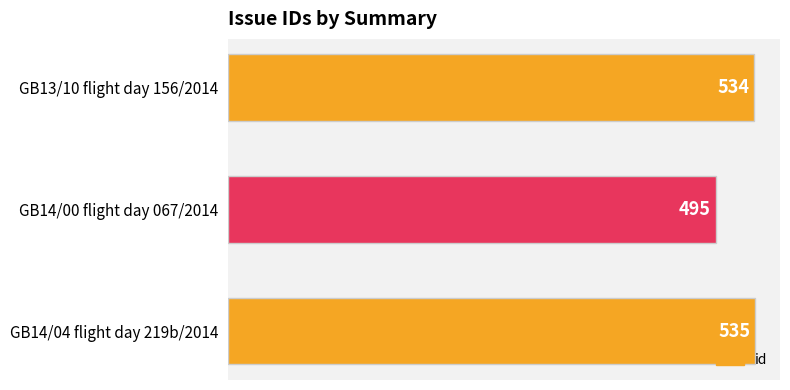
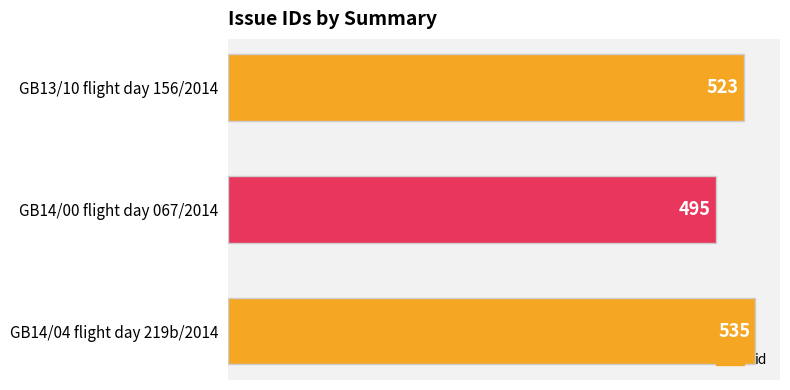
GB13/10 flight day 156/2014: 534 -> 523
